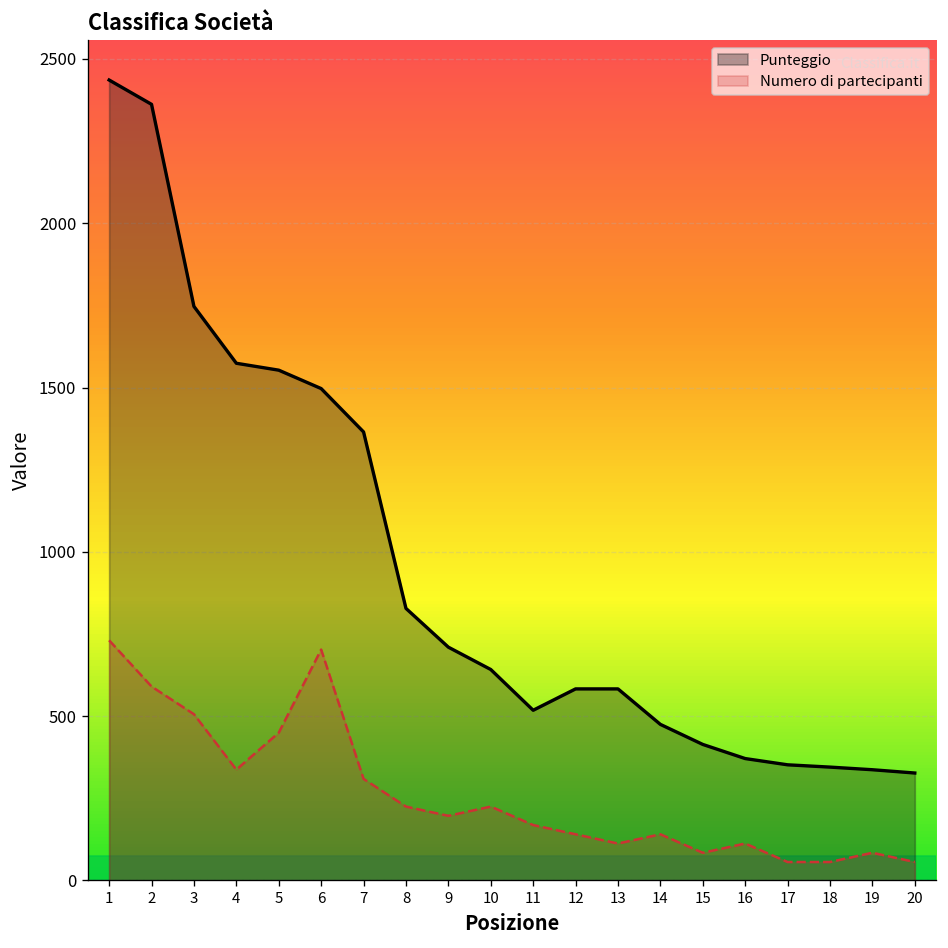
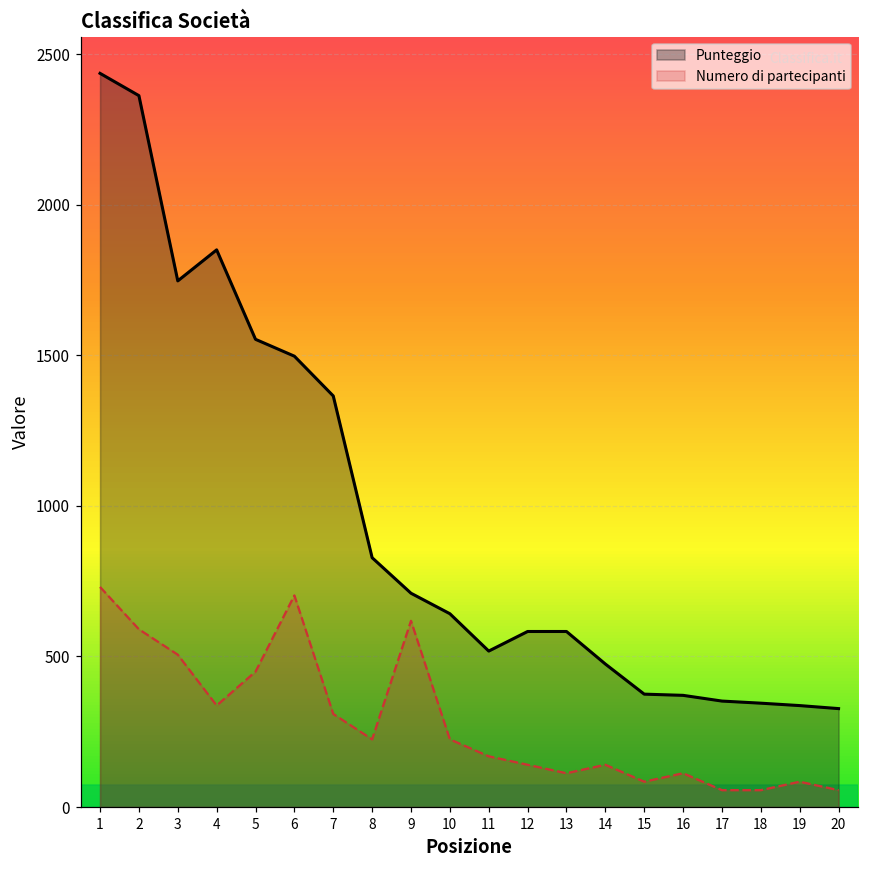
Punteggio, 4: 1570 -> 1850
Numero di partecipanti, 9: 200 -> 620
Punteggio, 15: 410 -> 380
